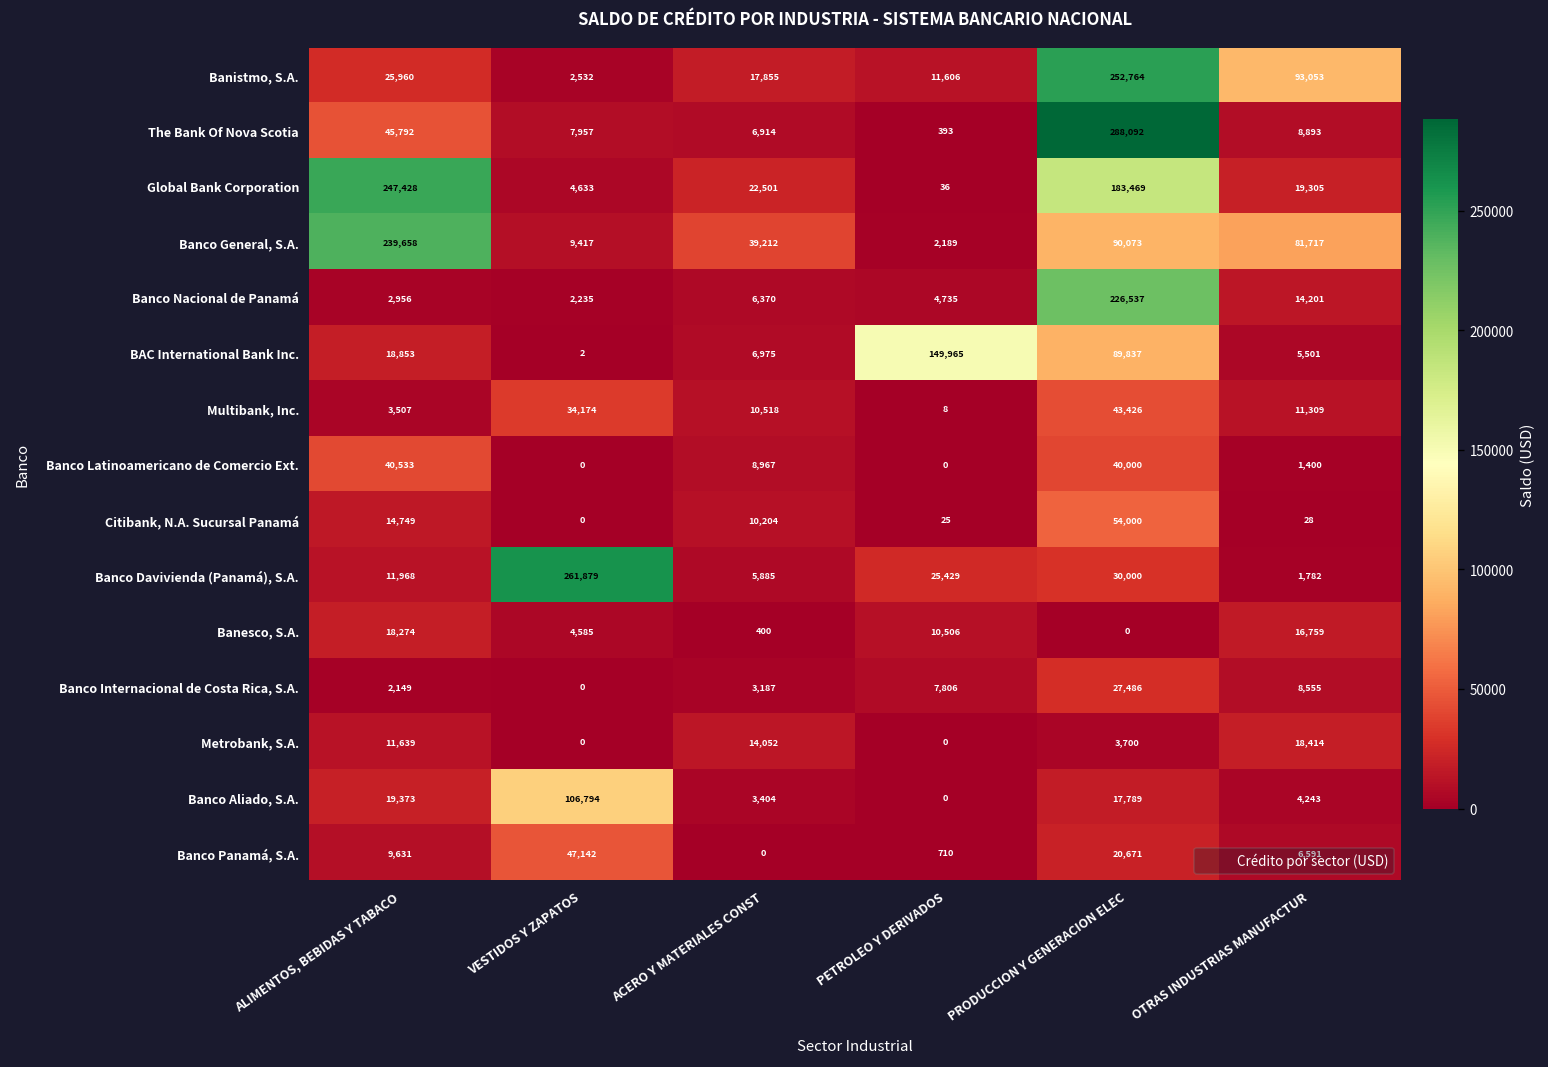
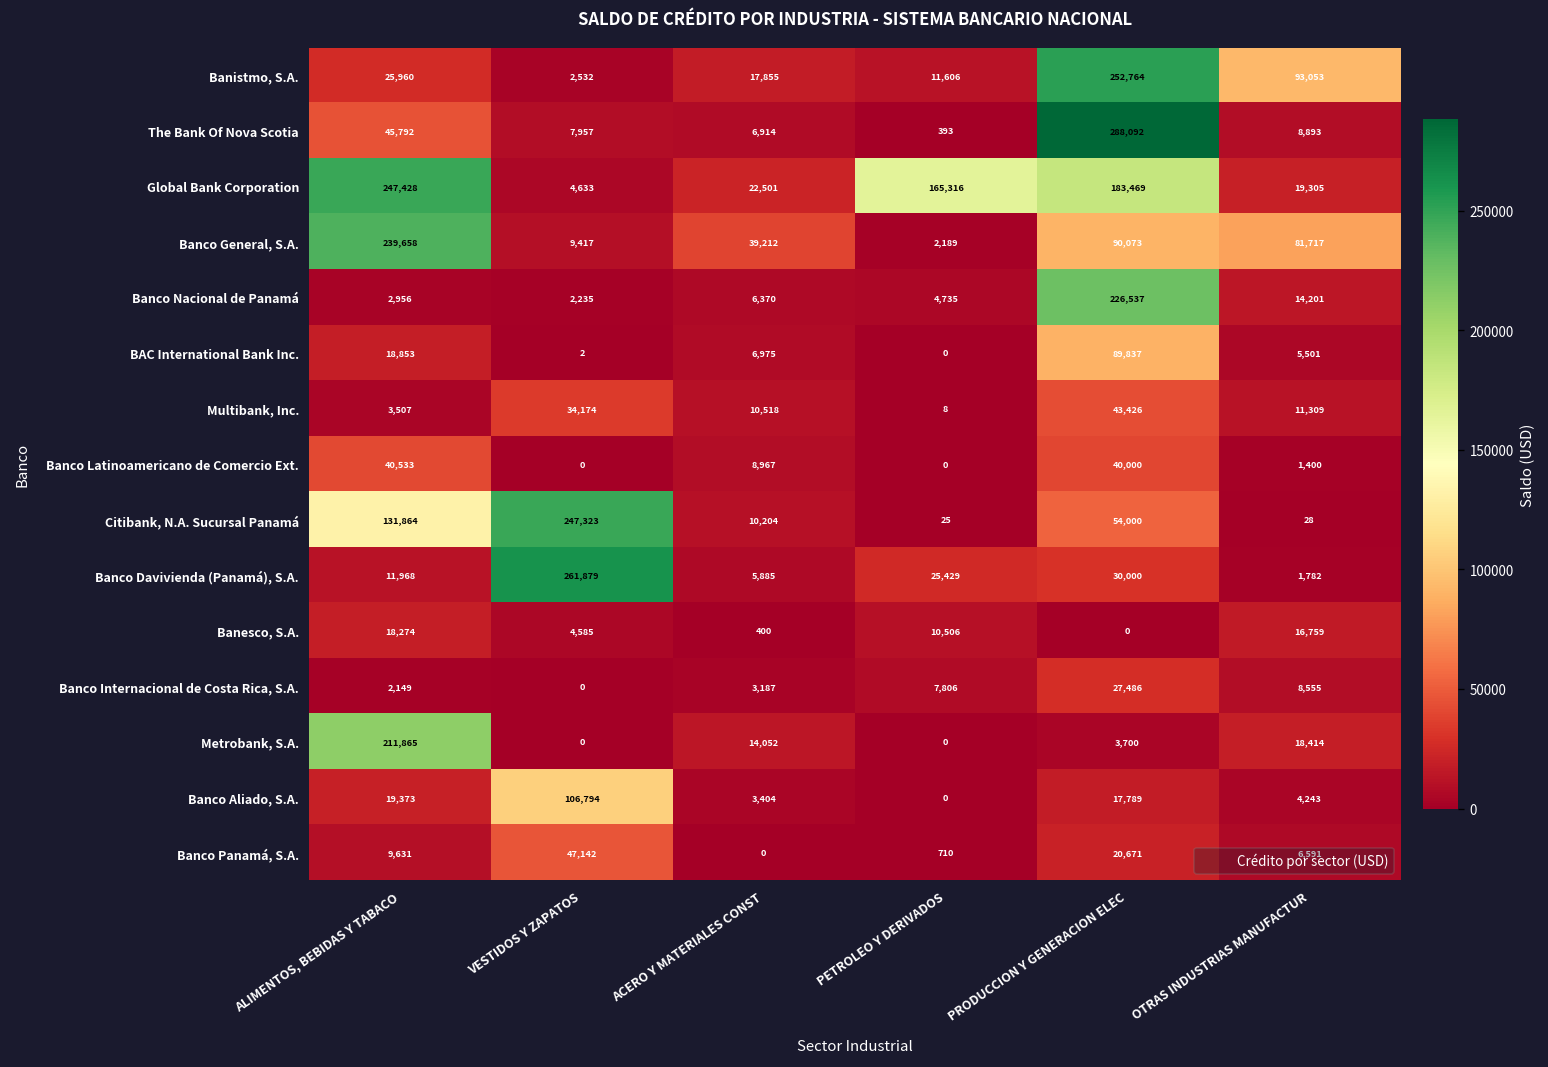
Global Bank Corporation, PETROLEO Y DERIVADOS: 36 -> 165,316
BAC International Bank Inc., PETROLEO Y DERIVADOS: 149,965 -> 0
Citibank, N.A. Sucursal Panamá, ALIMENTOS, BEBIDAS Y TABACO: 14,749 -> 131,864
Citibank, N.A. Sucursal Panamá, VESTIDOS Y ZAPATOS: 0 -> 247,323
Metrobank, S.A., ALIMENTOS, BEBIDAS Y TABACO: 11,639 -> 211,865
